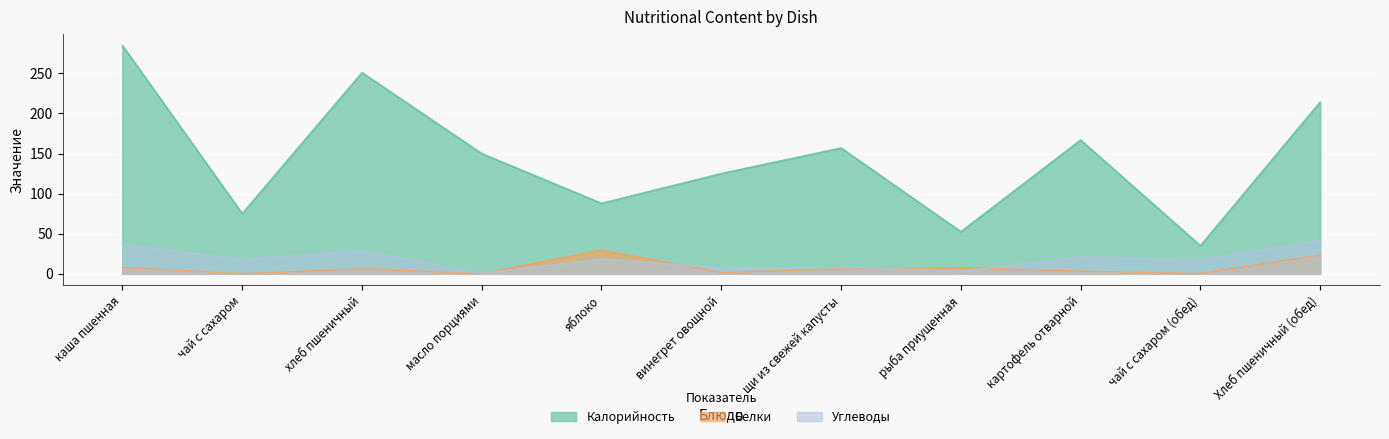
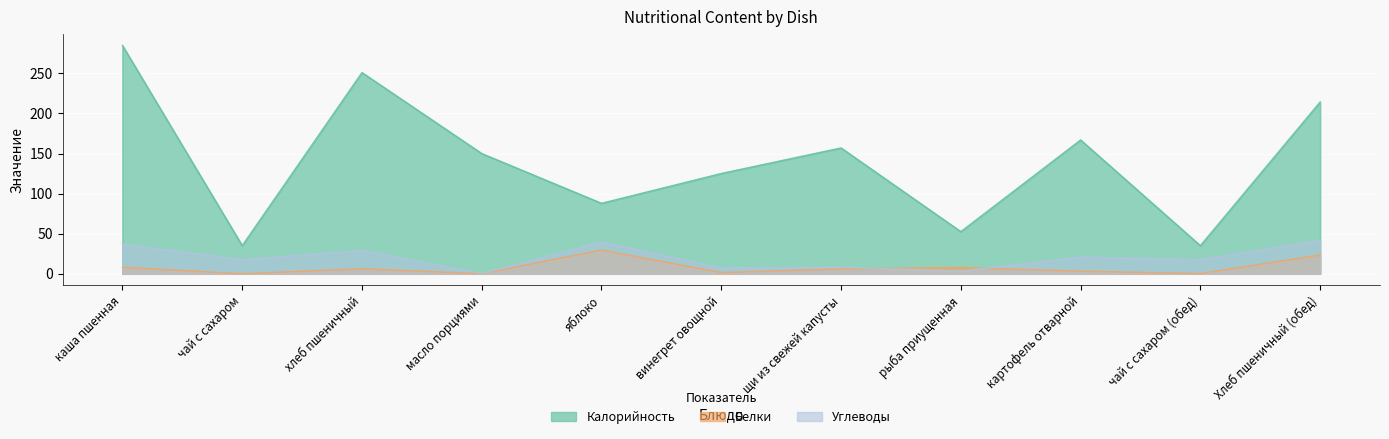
Калорийность, чай с сахаром: 80 -> 40
Углеводы, яблоко: 20 -> 40
